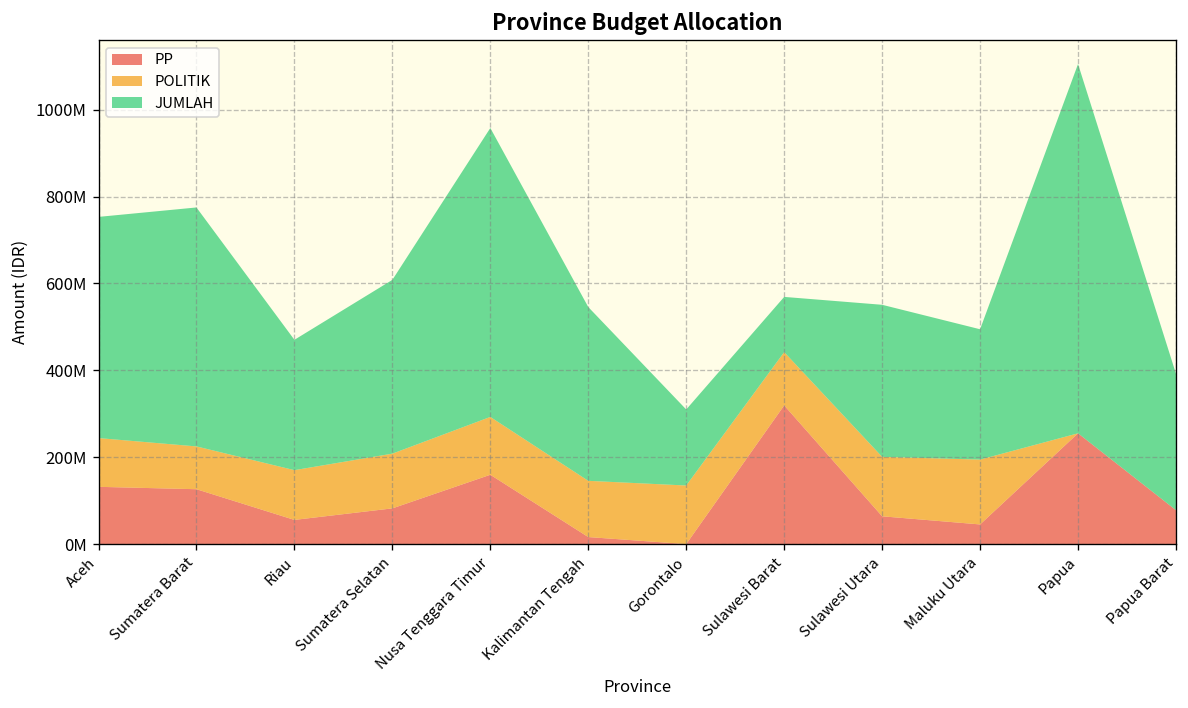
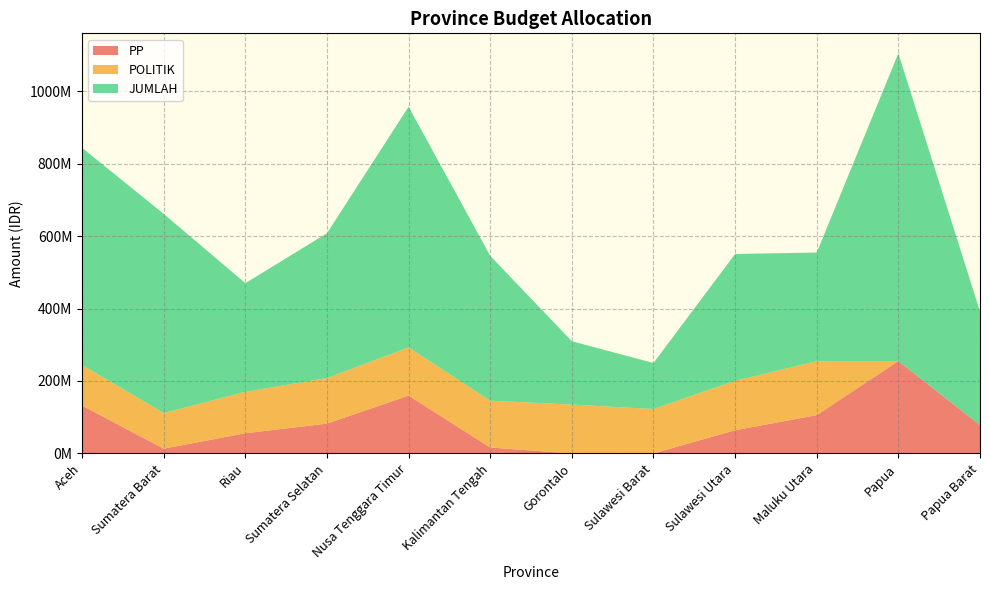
JUMLAH, Aceh: 510000000 -> 600000000
PP, Sumatera Barat: 130000000 -> 10000000
PP, Sulawesi Barat: 320000000 -> 0
PP, Maluku Utara: 50000000 -> 110000000
